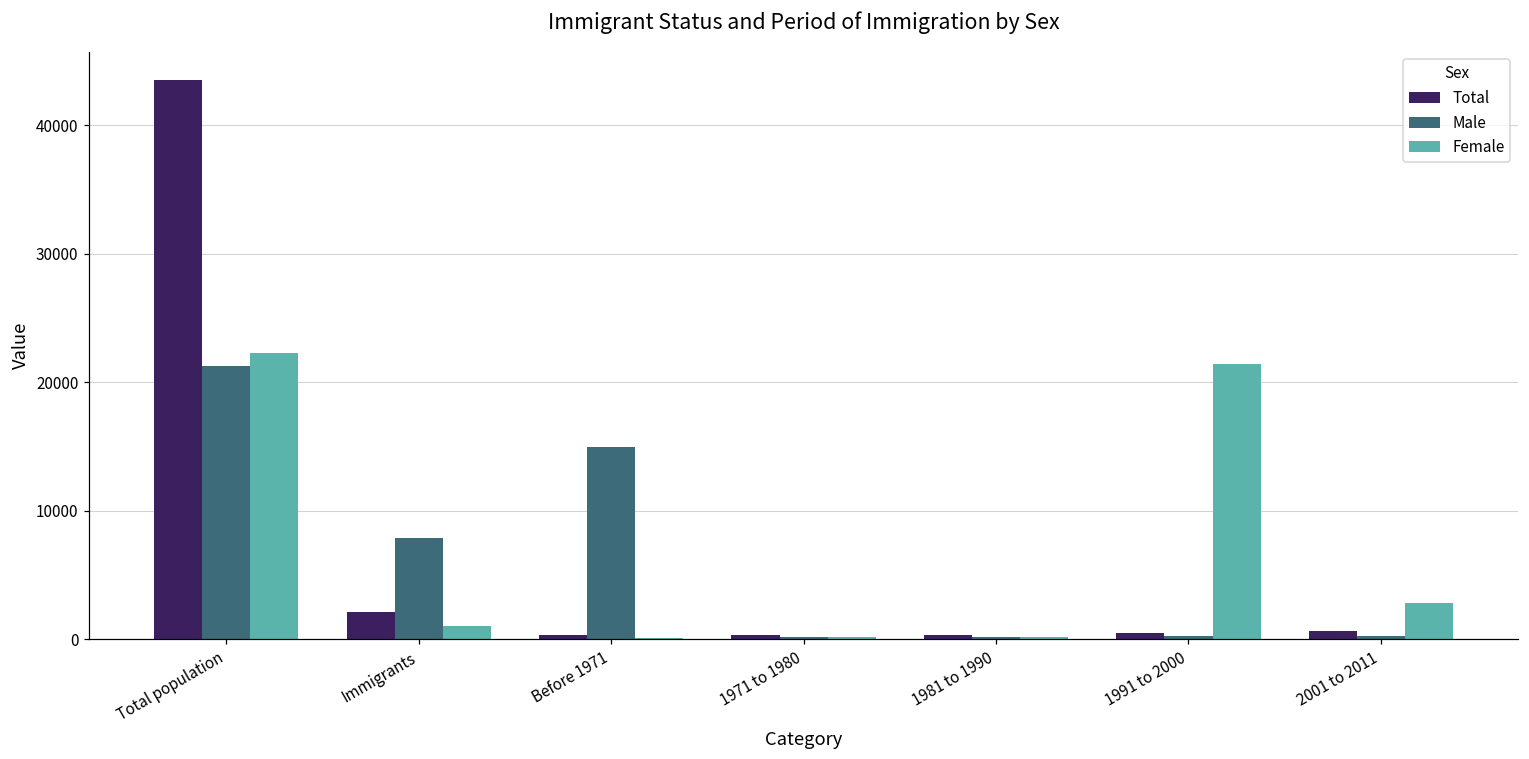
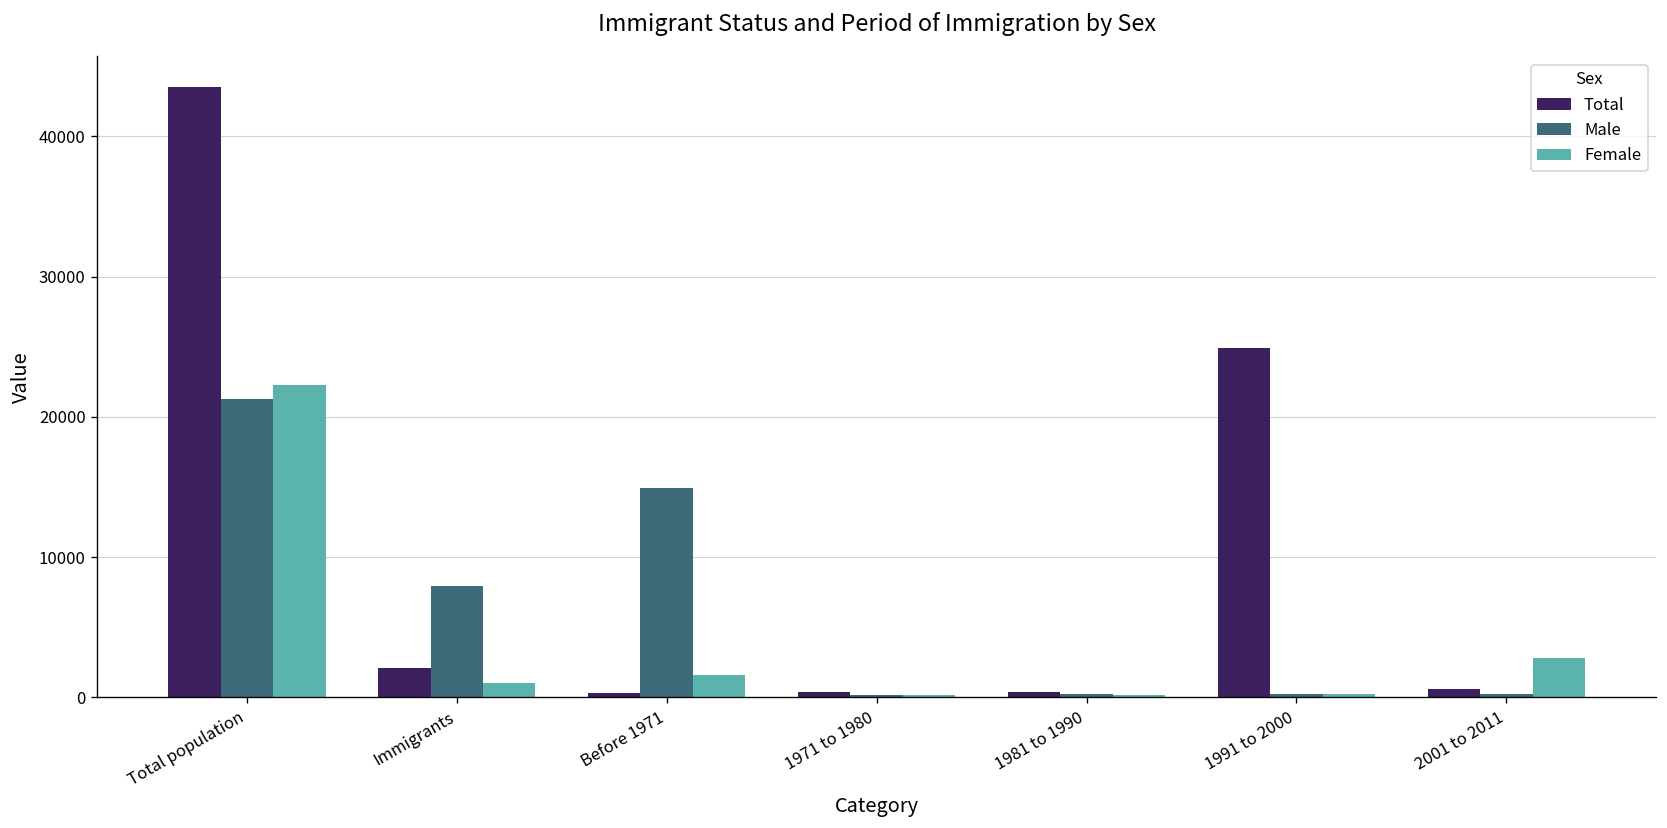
Female, Before 1971: 100 -> 1600
Total, 1991 to 2000: 500 -> 24900
Female, 1991 to 2000: 21400 -> 200
